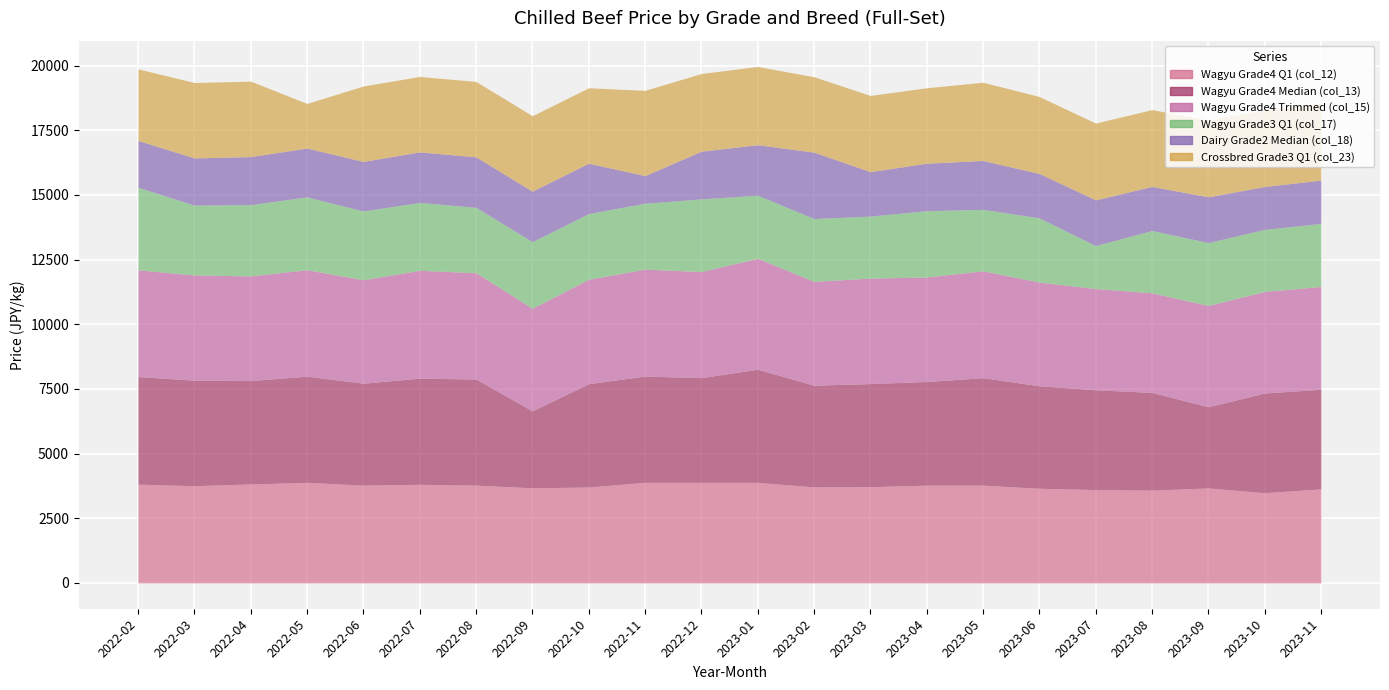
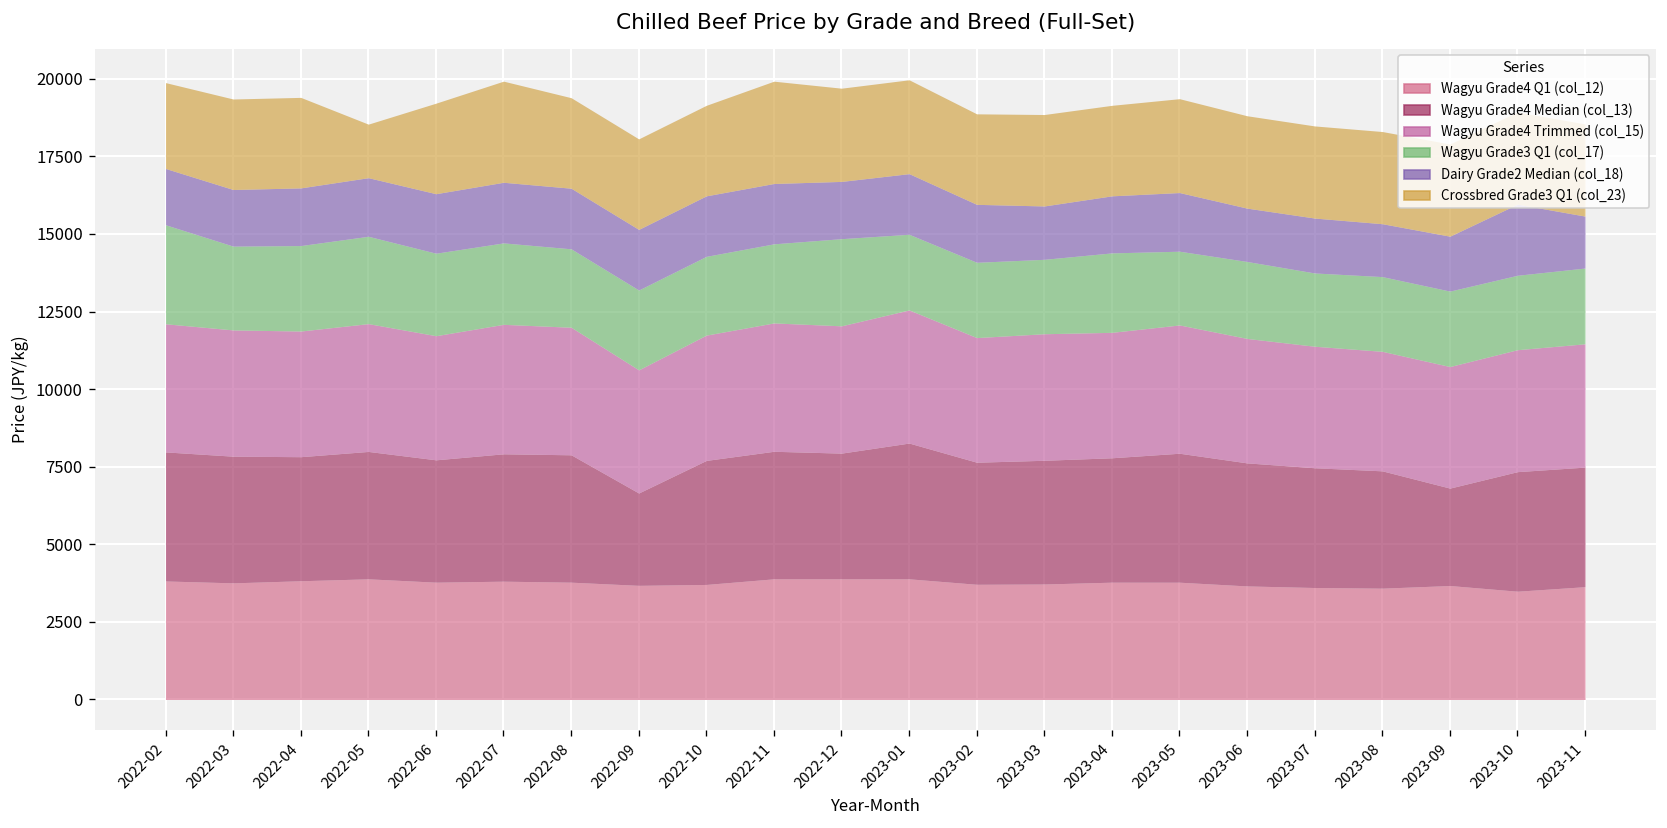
Crossbred Grade3 Q1 (col_23), 2022-07: 2900 -> 3300
Dairy Grade2 Median (col_18), 2022-11: 1100 -> 1900
Dairy Grade2 Median (col_18), 2023-02: 2600 -> 1900
Wagyu Grade3 Q1 (col_17), 2023-07: 1700 -> 2400
Dairy Grade2 Median (col_18), 2023-10: 1700 -> 2300
